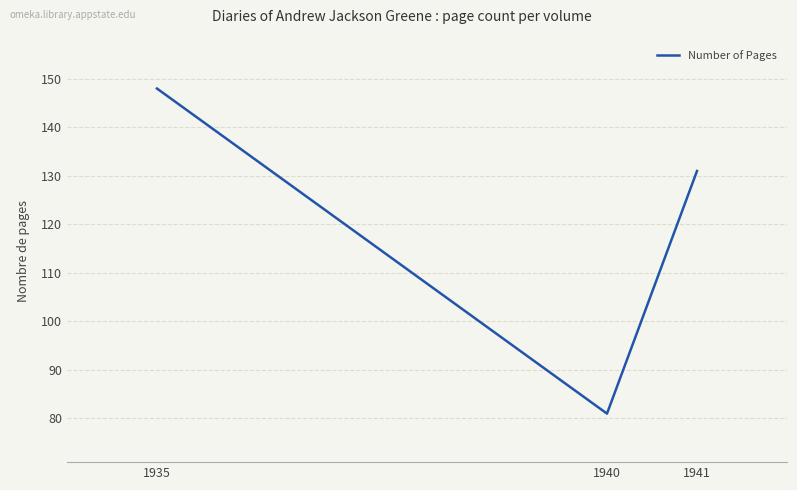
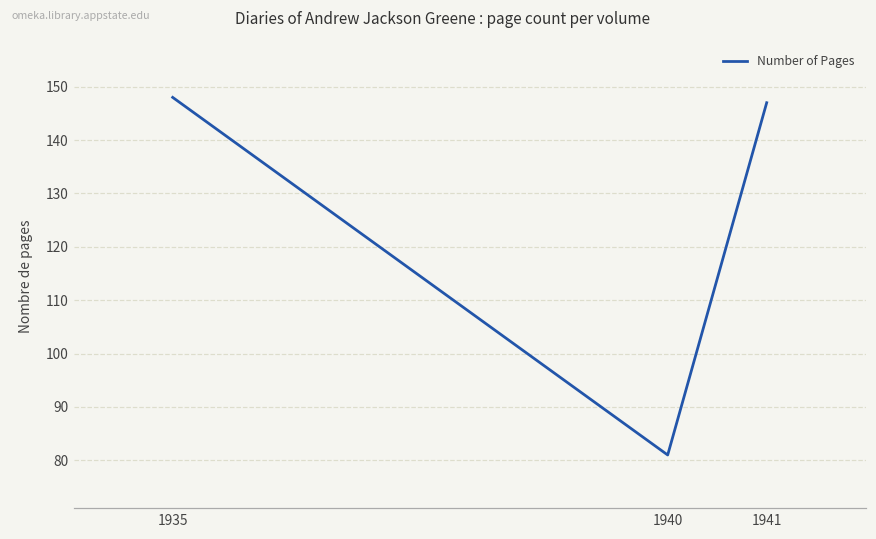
1941: 131 -> 147
